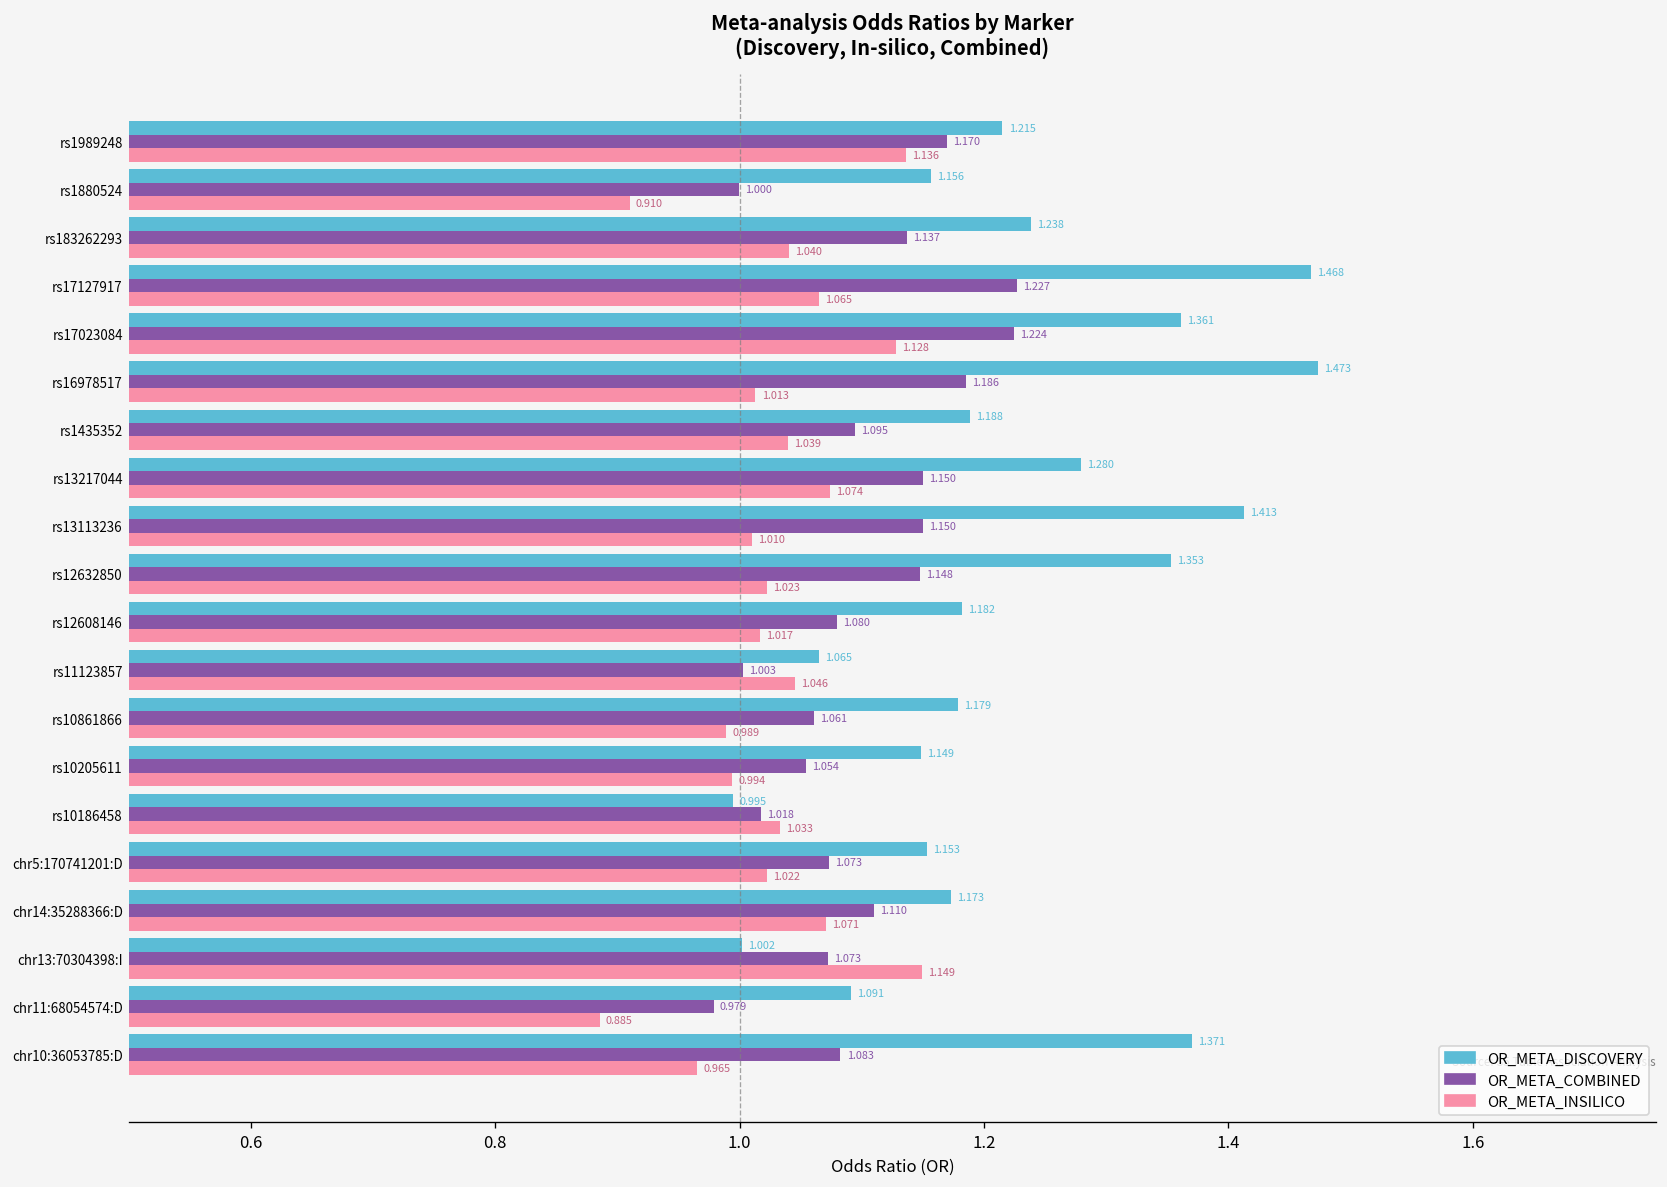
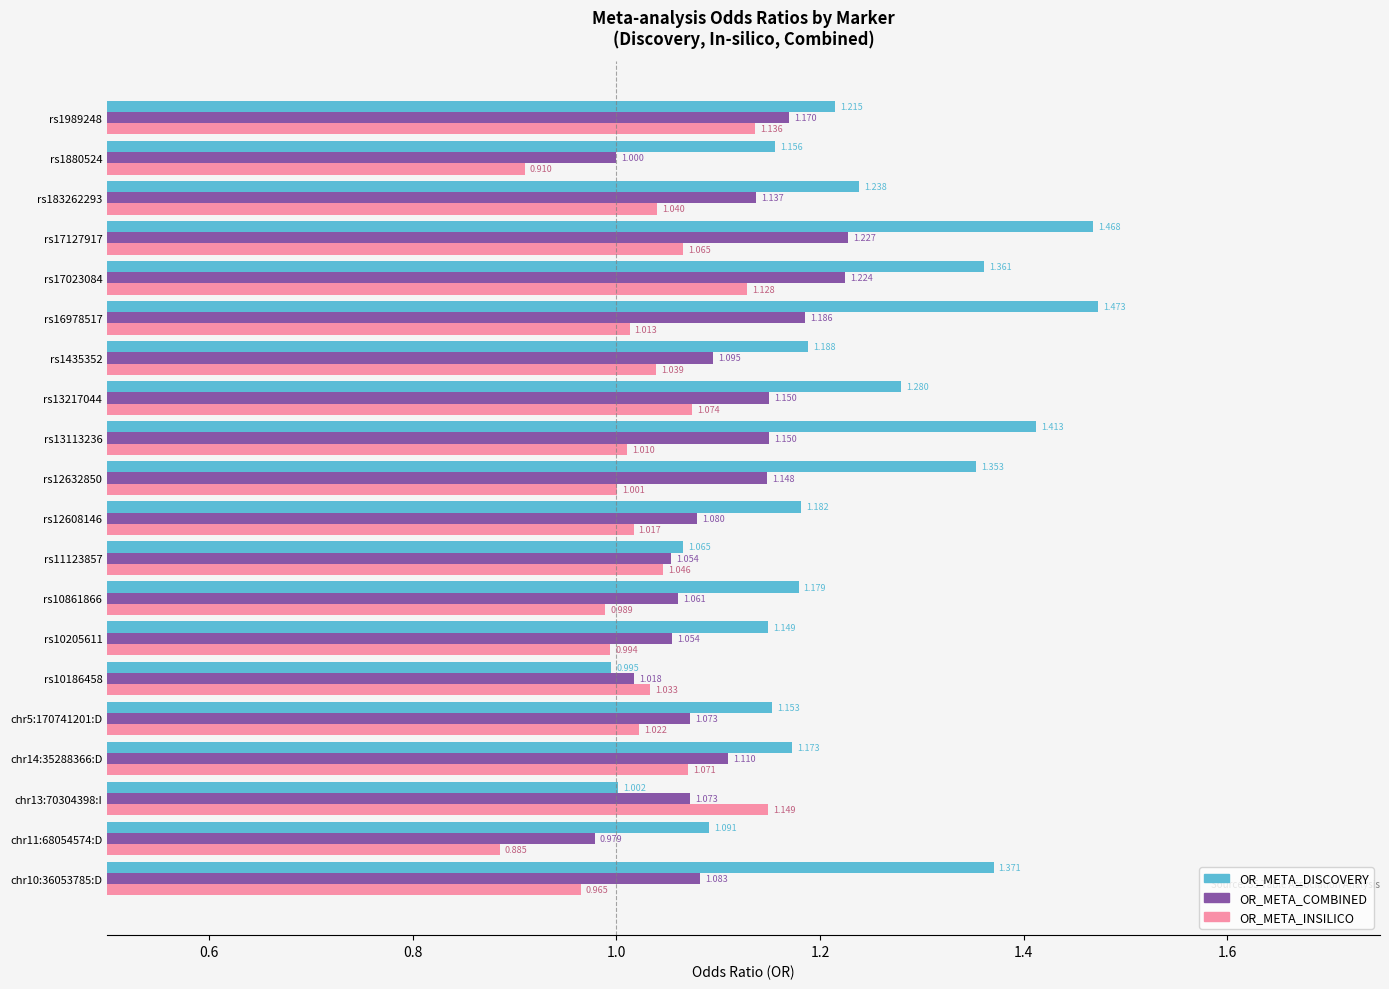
OR_META_INSILICO, rs12632850: 1.023 -> 1.001
OR_META_COMBINED, rs11123857: 1.003 -> 1.054
